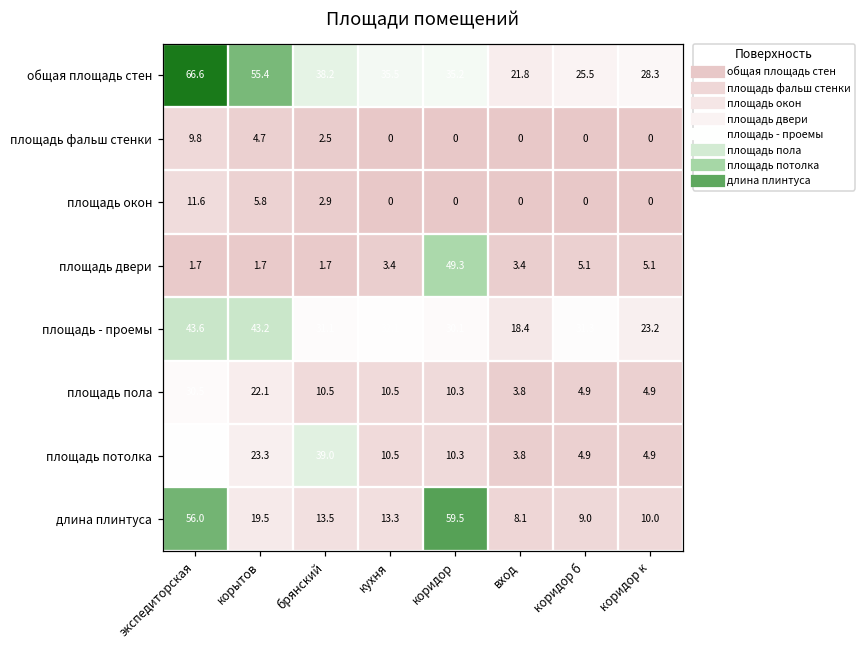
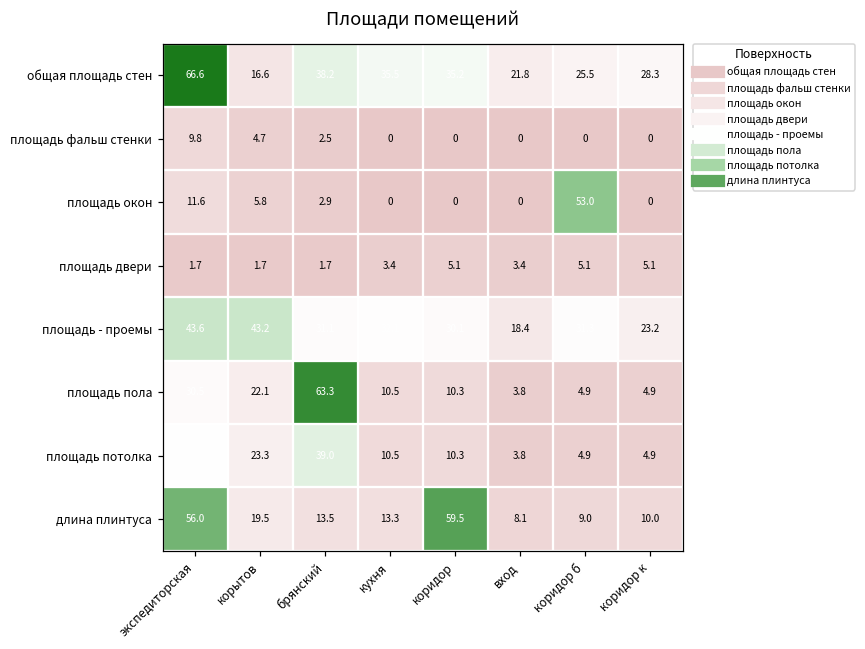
общая площадь стен, корытов: 55.4 -> 16.6
площадь окон, коридор б: 0 -> 53.0
площадь двери, коридор: 49.3 -> 5.1
площадь пола, брянский: 10.5 -> 63.3
